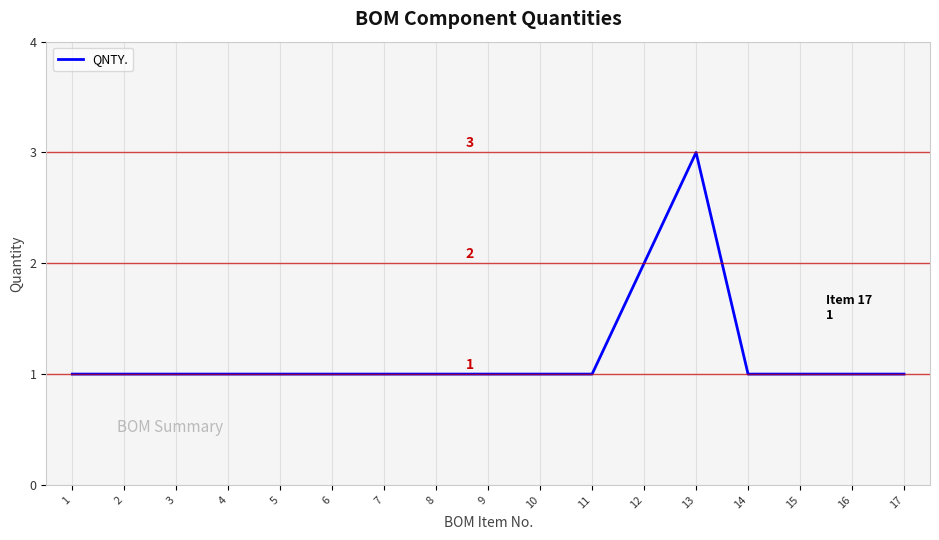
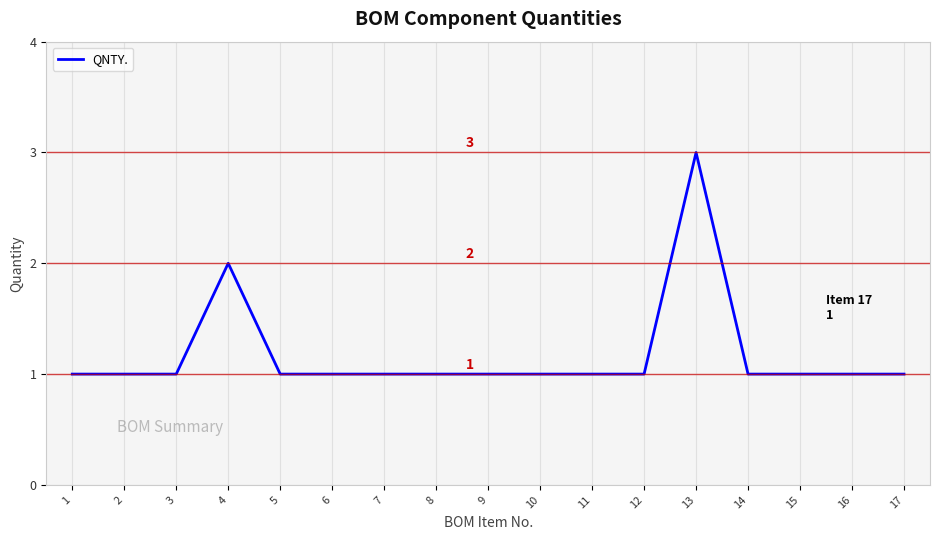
4: 1 -> 2
12: 2 -> 1
